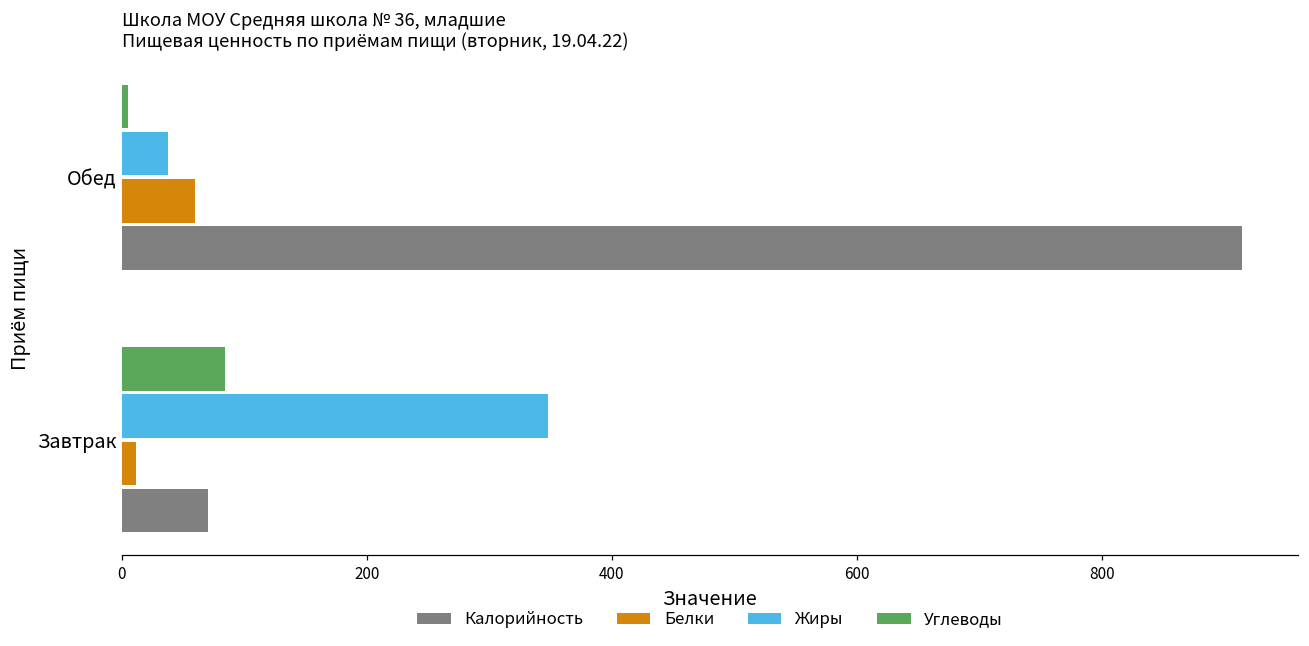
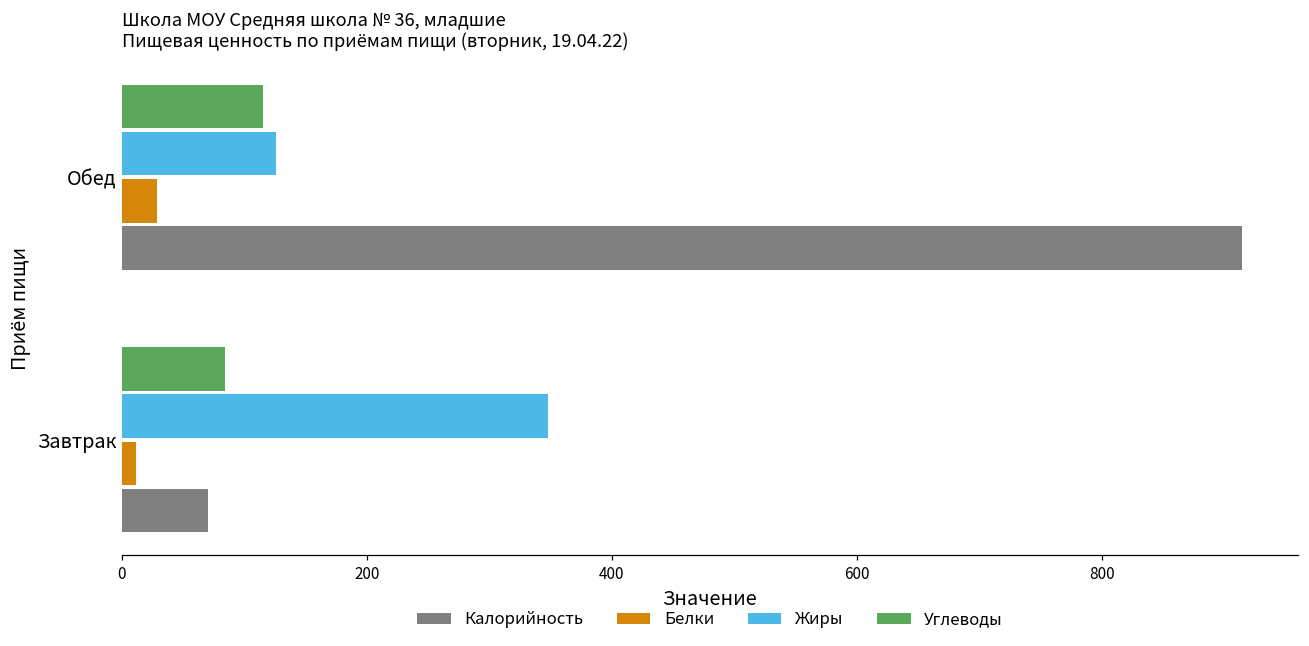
Углеводы, Обед: 5 -> 115
Жиры, Обед: 38 -> 126
Белки, Обед: 60 -> 29
